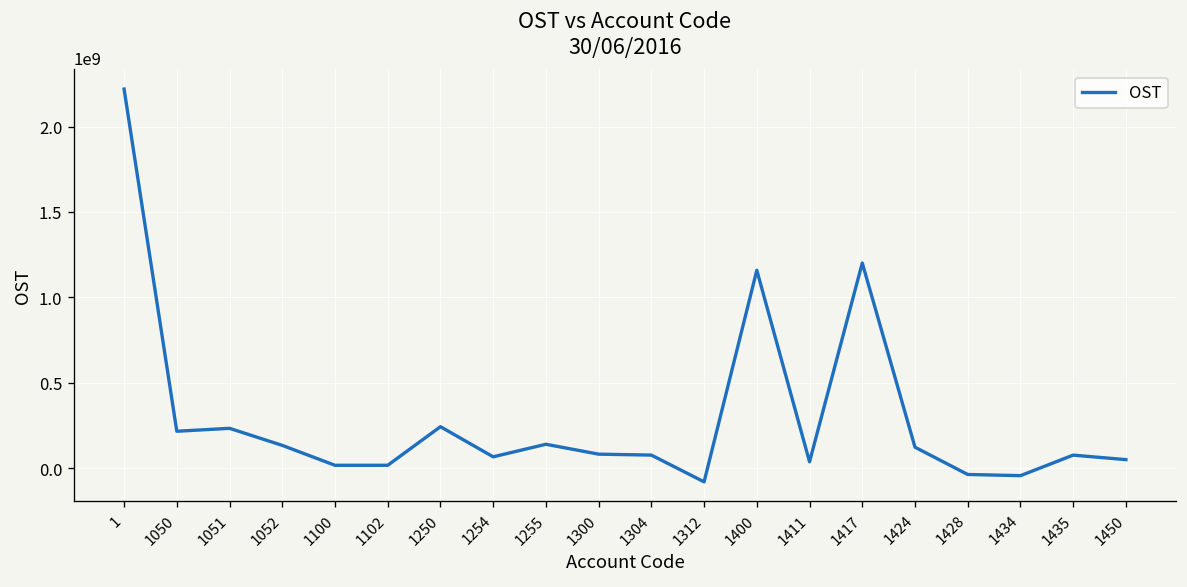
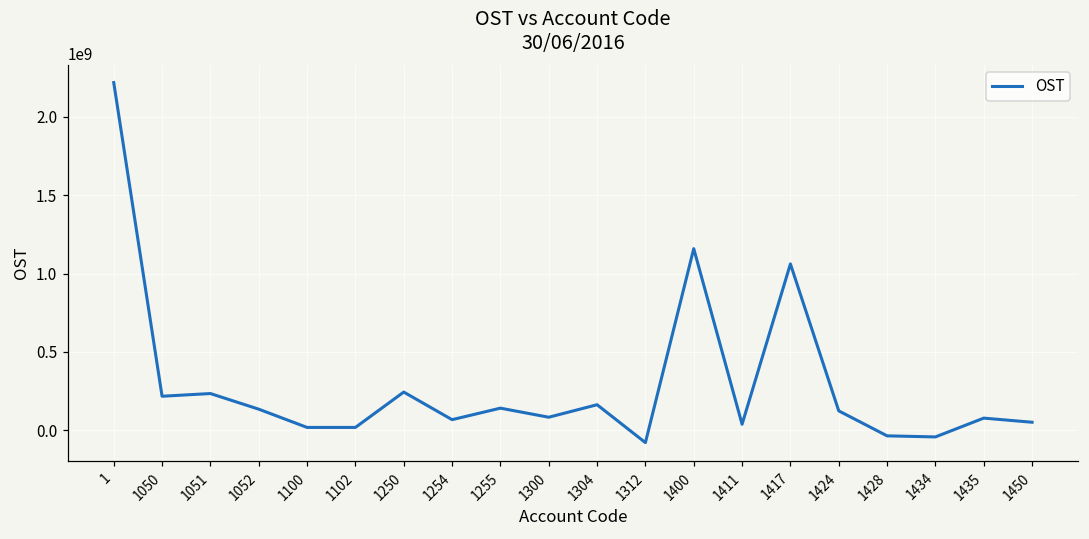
1304: 80000000 -> 160000000
1417: 1200000000 -> 1060000000
